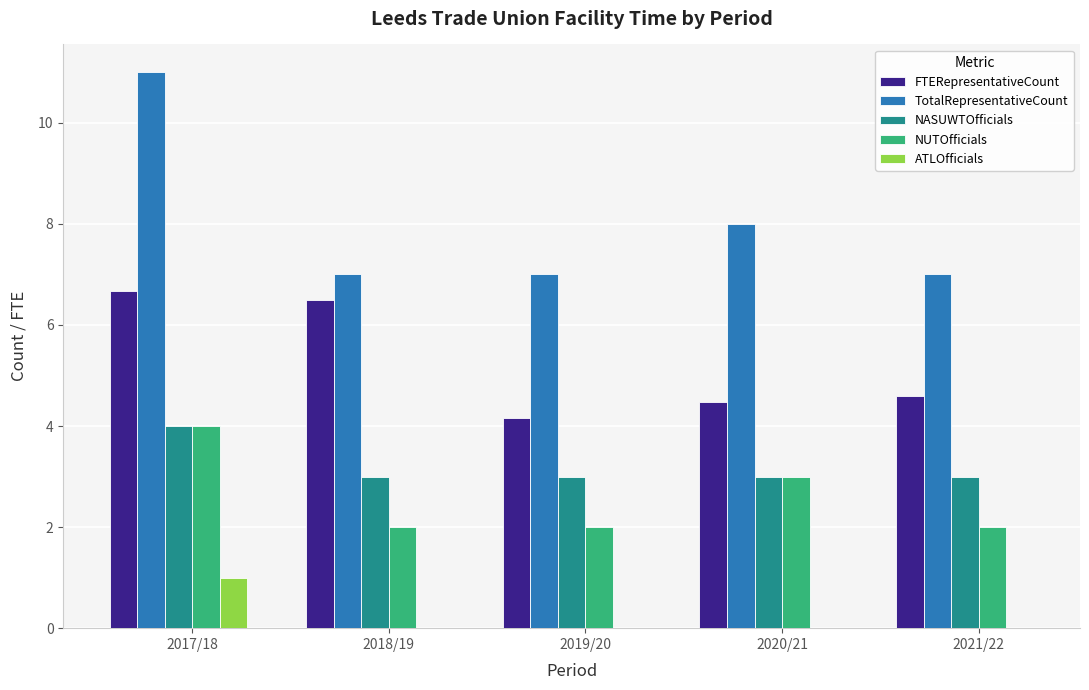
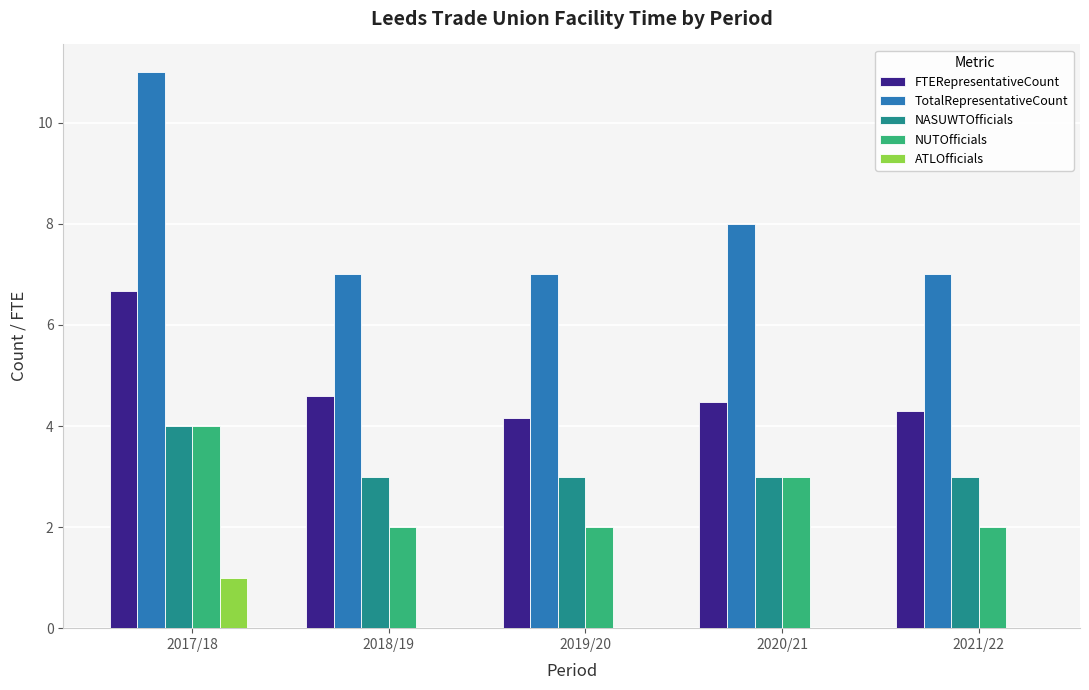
FTERepresentativeCount, 2018/19: 6.5 -> 4.6
FTERepresentativeCount, 2021/22: 4.6 -> 4.3
